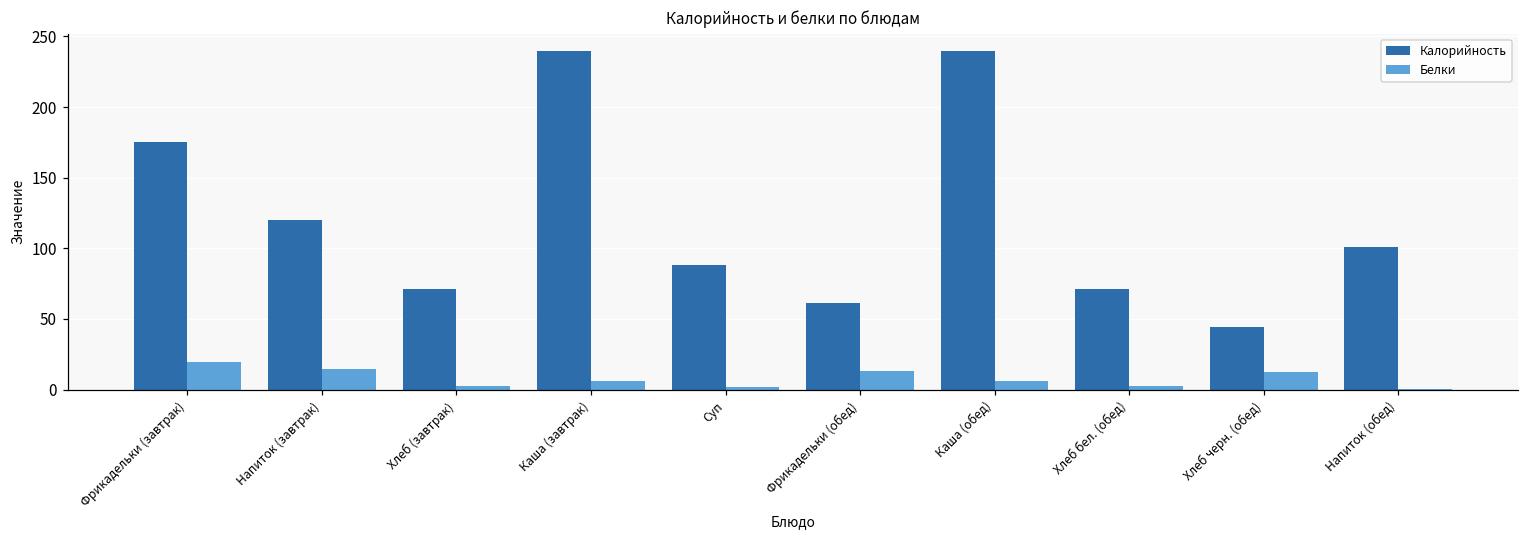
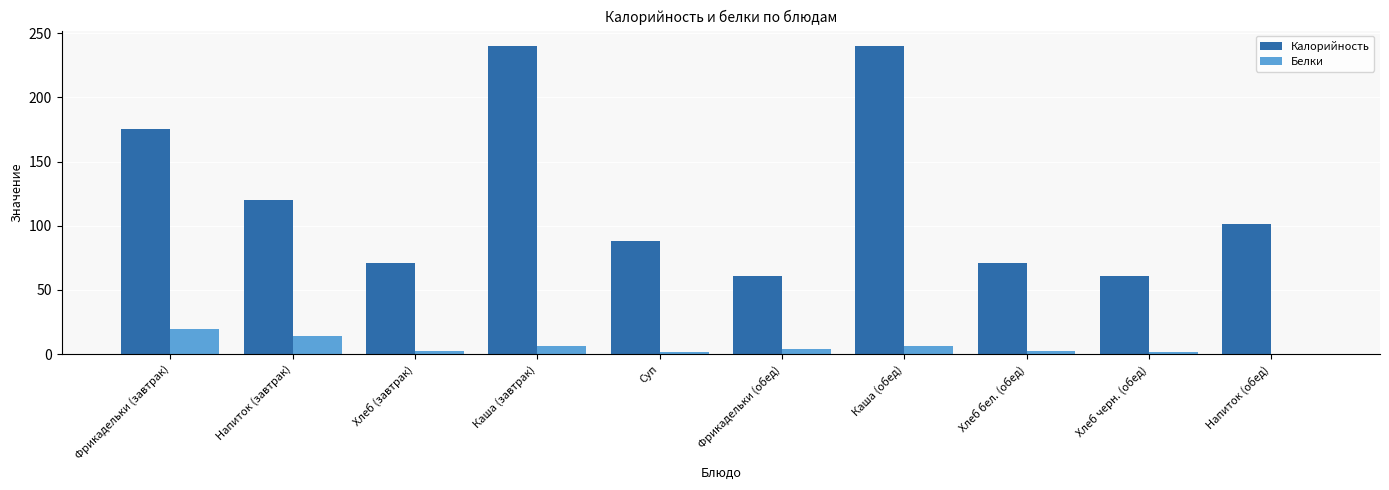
Белки, Фрикадельки (обед): 13 -> 4
Калорийность, Хлеб черн. (обед): 44 -> 61
Белки, Хлеб черн. (обед): 12 -> 1
